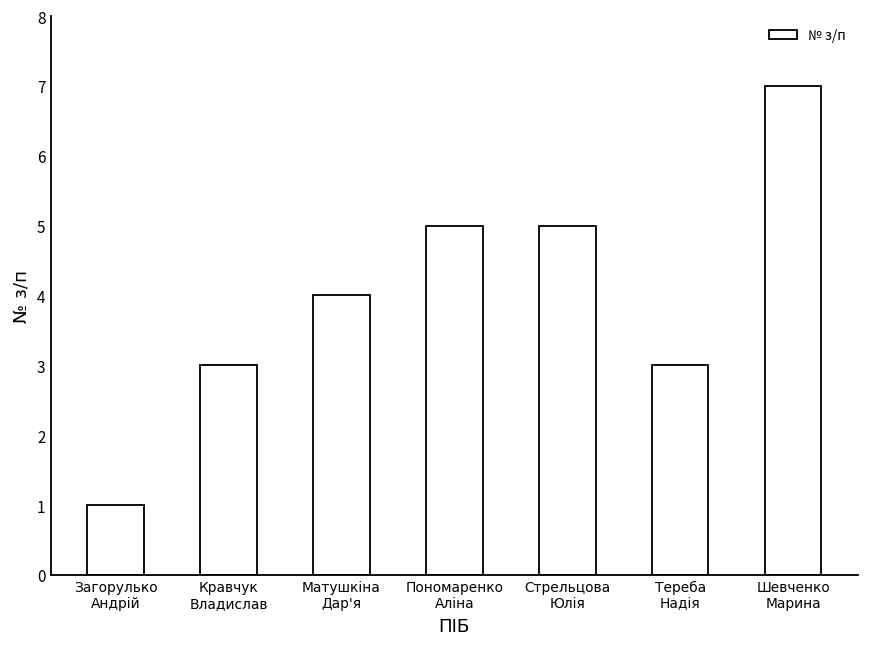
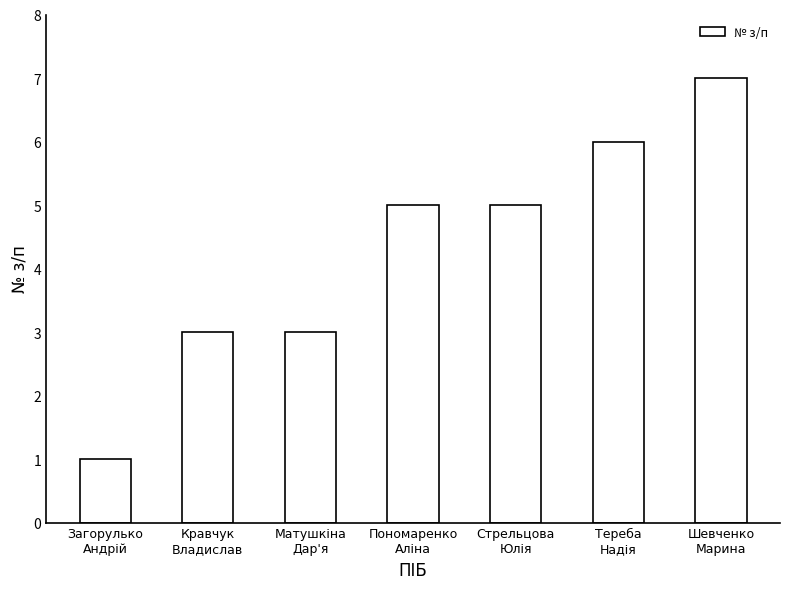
Матушкіна Дар'я: 4 -> 3
Тереба Надія: 3 -> 6
